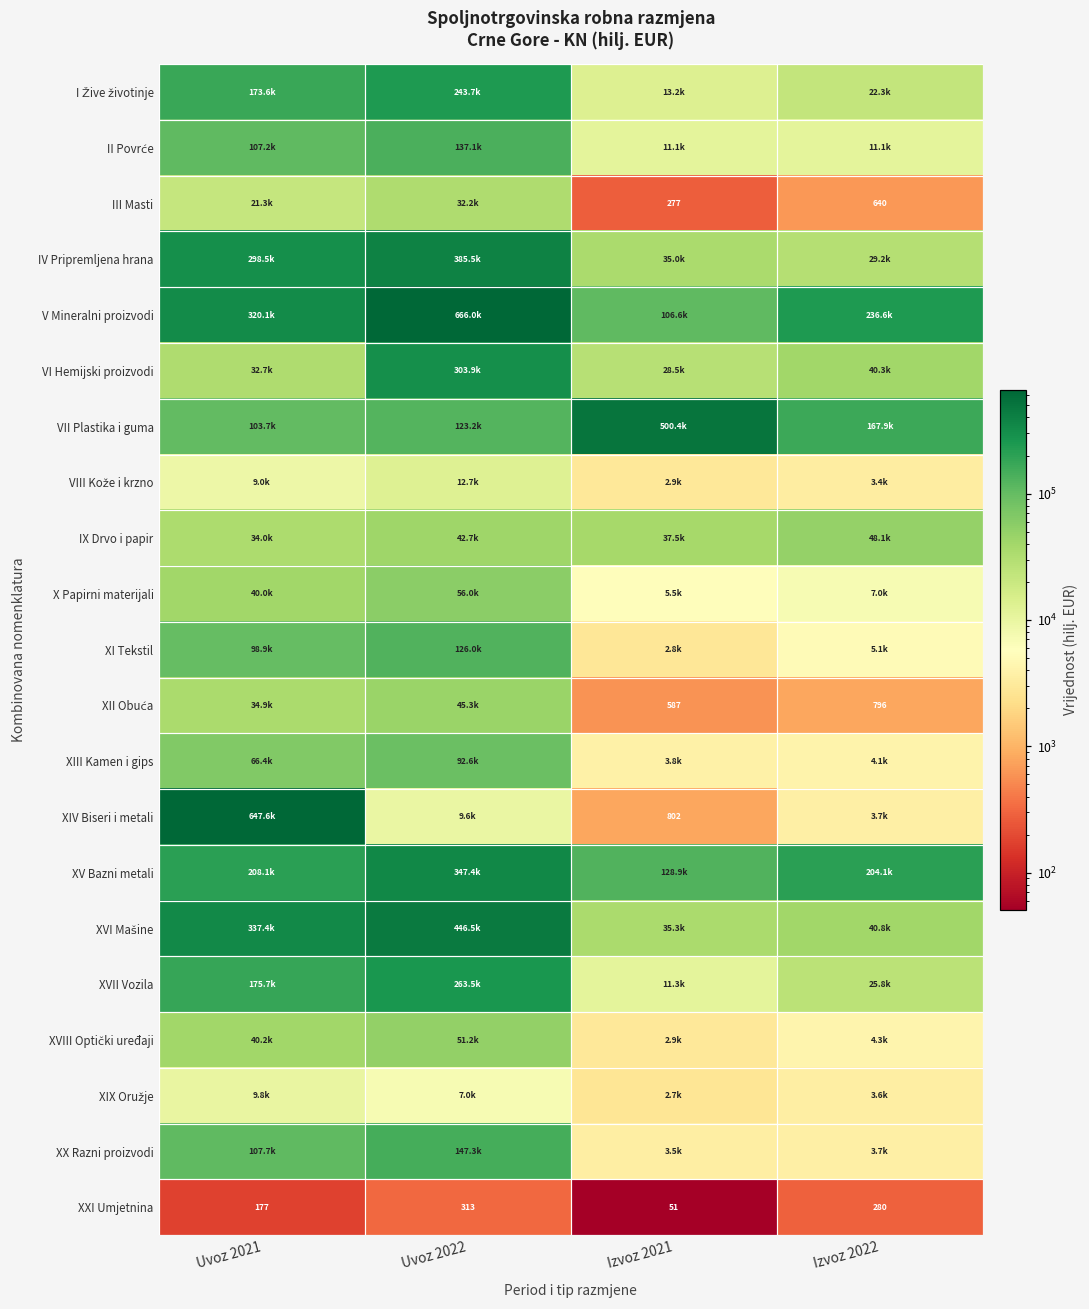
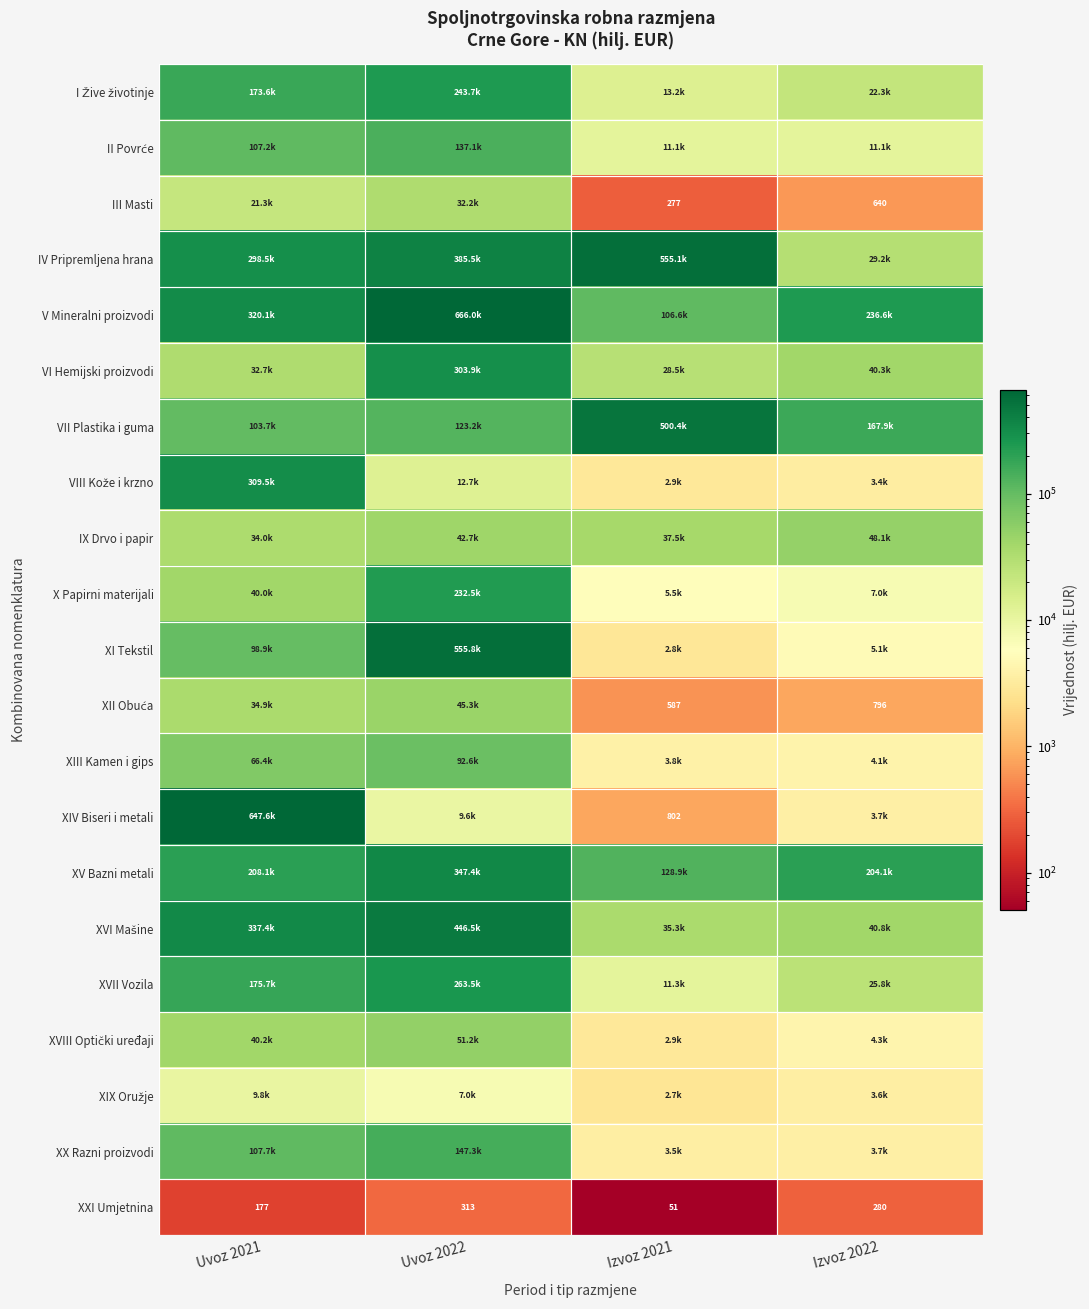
IV Pripremljena hrana, Izvoz 2021: 35.0k -> 555.1k
VIII Kože i krzno, Uvoz 2021: 9.0k -> 309.5k
X Papirni materijali, Uvoz 2022: 56.0k -> 232.5k
XI Tekstil, Uvoz 2022: 126.0k -> 555.8k
